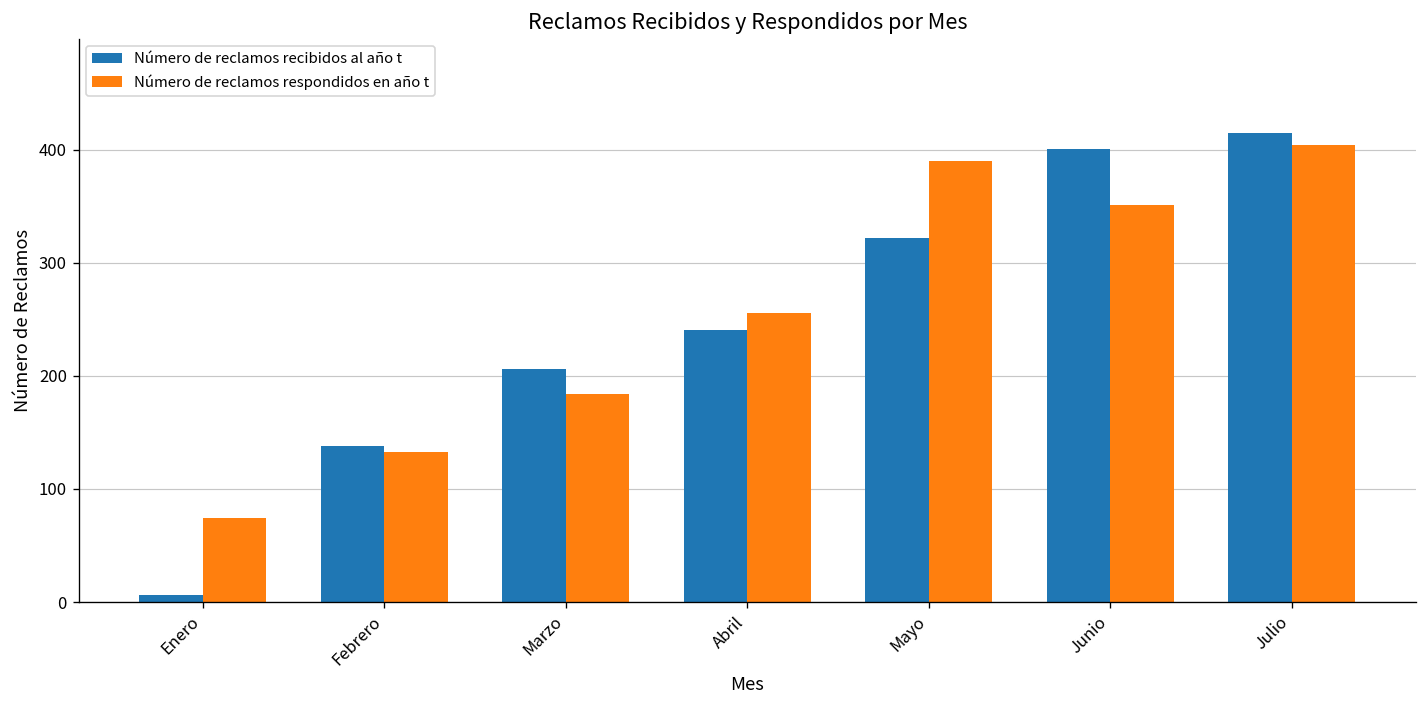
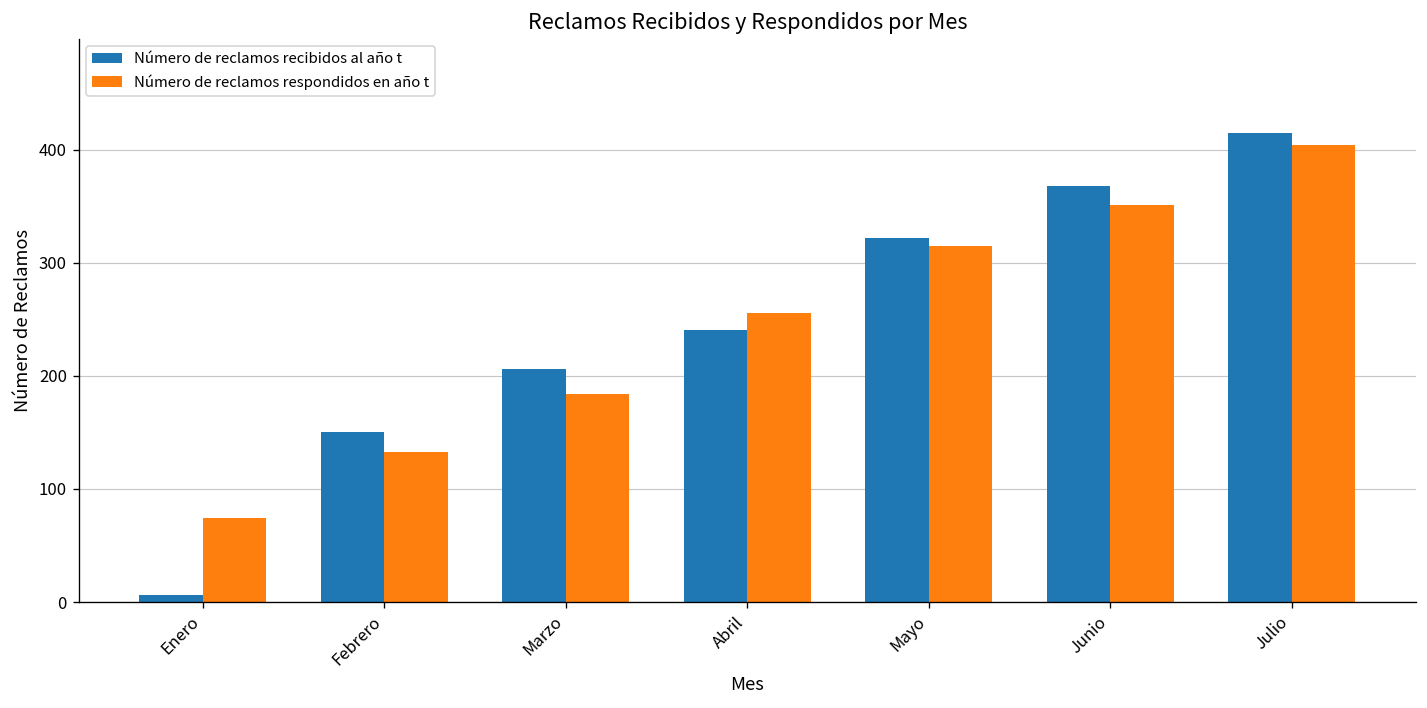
Número de reclamos recibidos al año t, Febrero: 140 -> 150
Número de reclamos respondidos en año t, Mayo: 390 -> 320
Número de reclamos recibidos al año t, Junio: 400 -> 370
